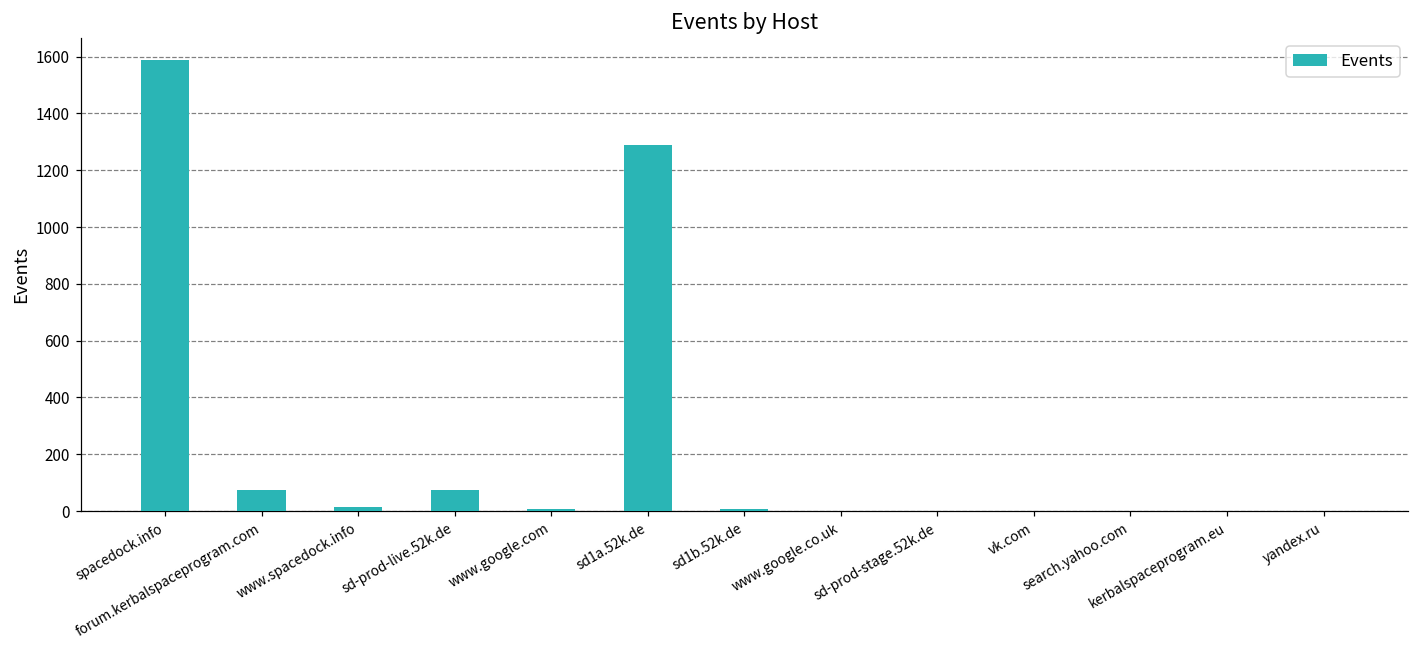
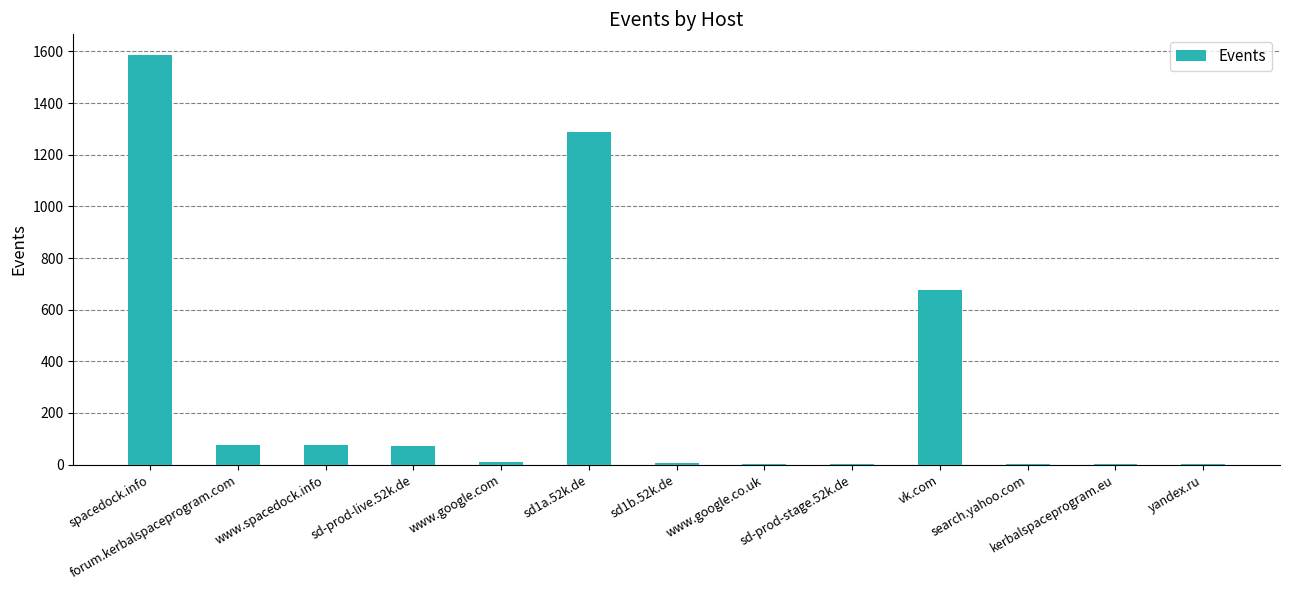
www.spacedock.info: 20 -> 80
vk.com: 0 -> 680
